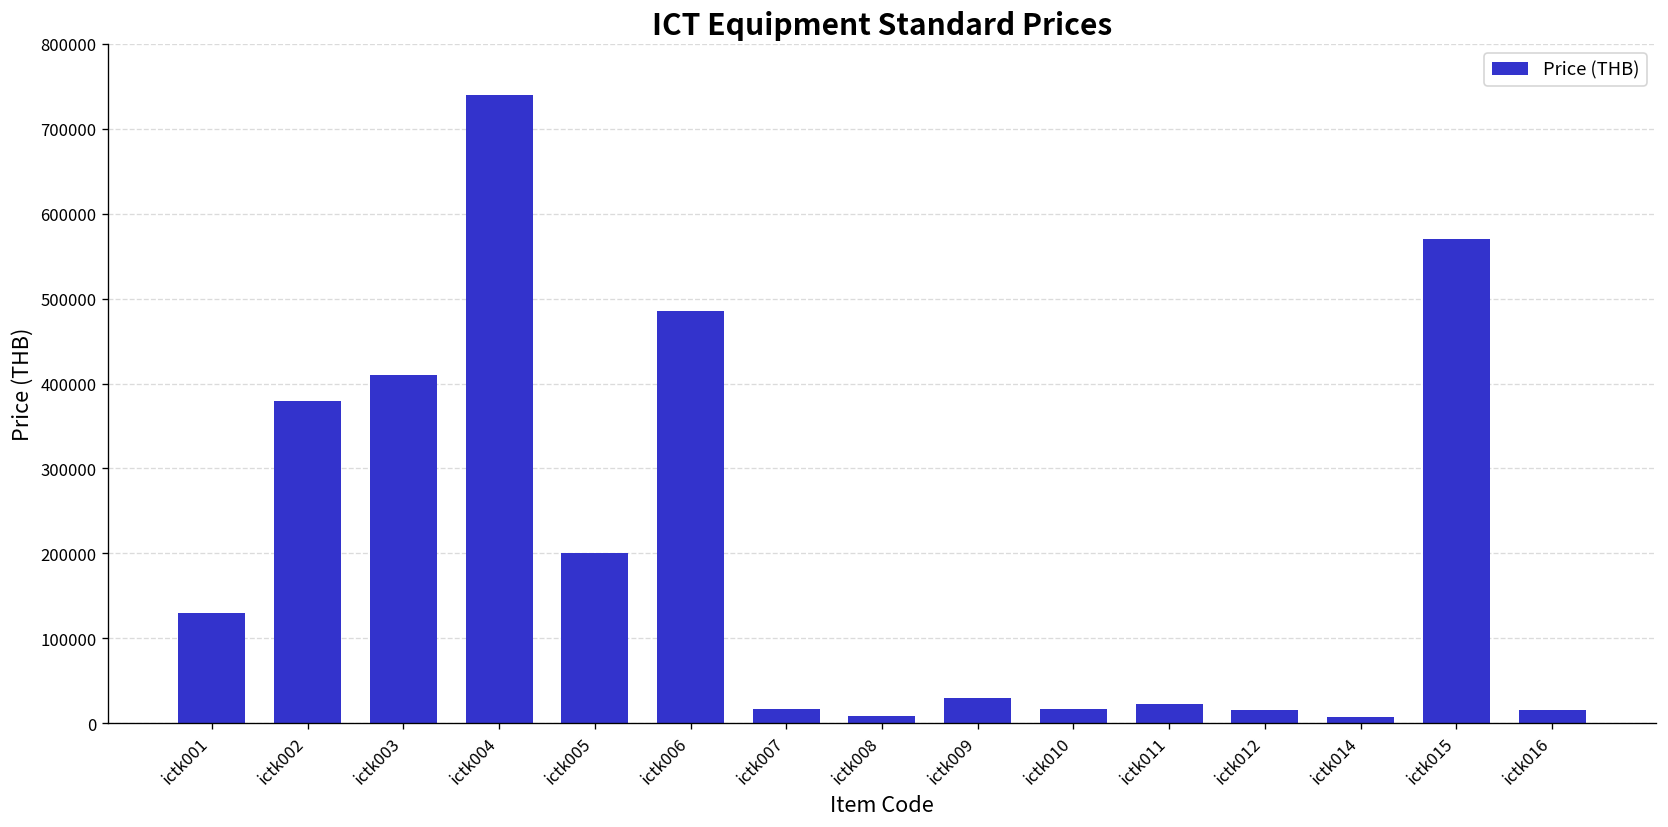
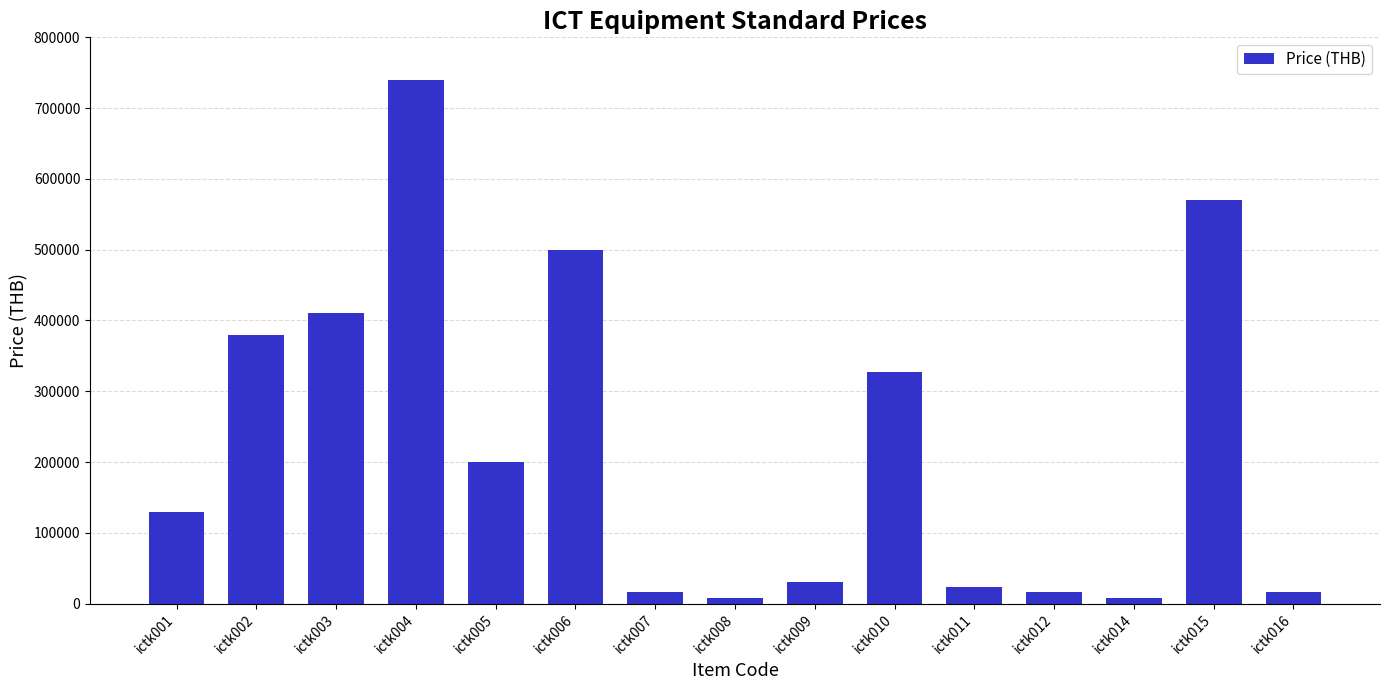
ictk006: 490000 -> 500000
ictk010: 20000 -> 330000
